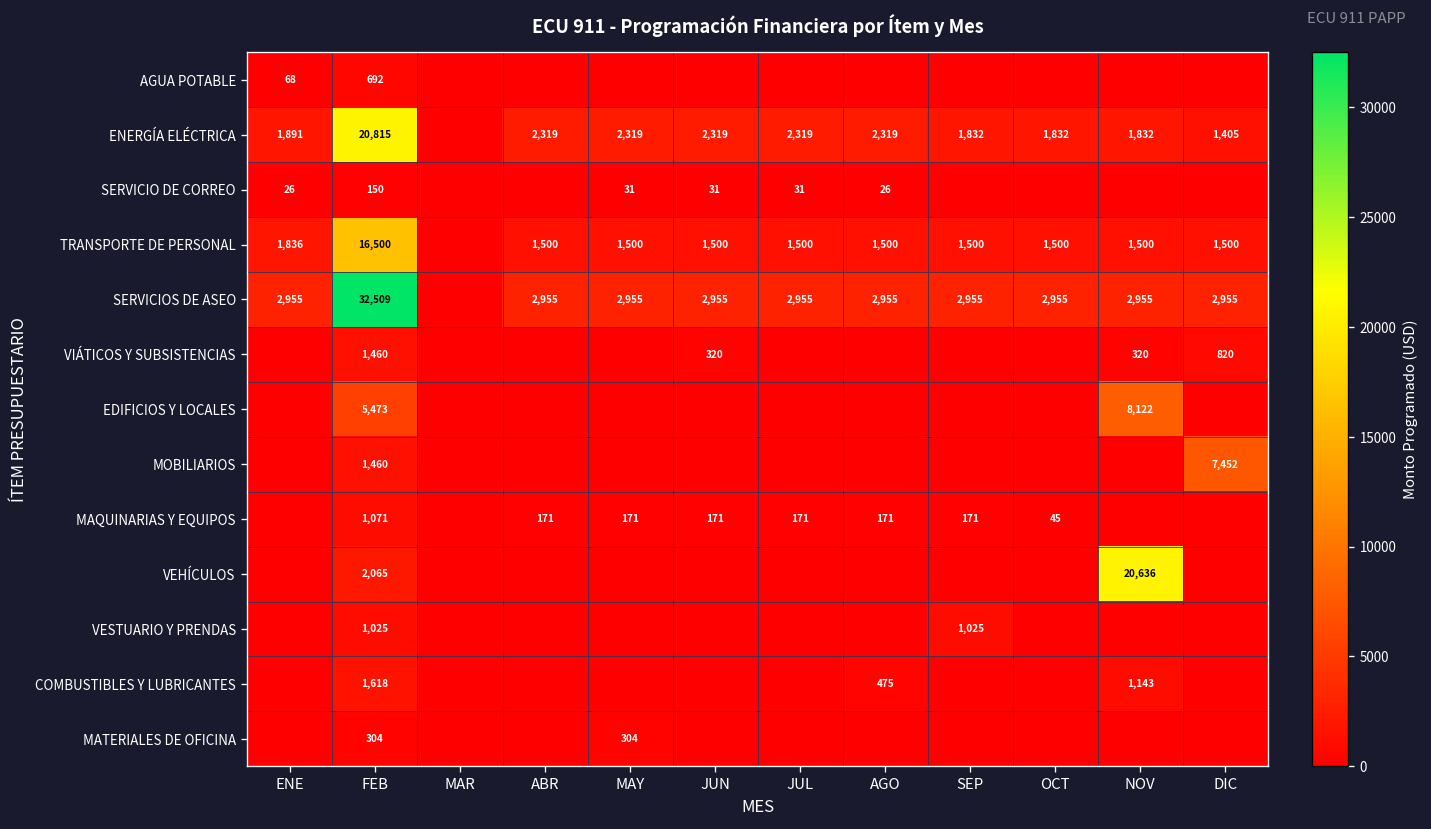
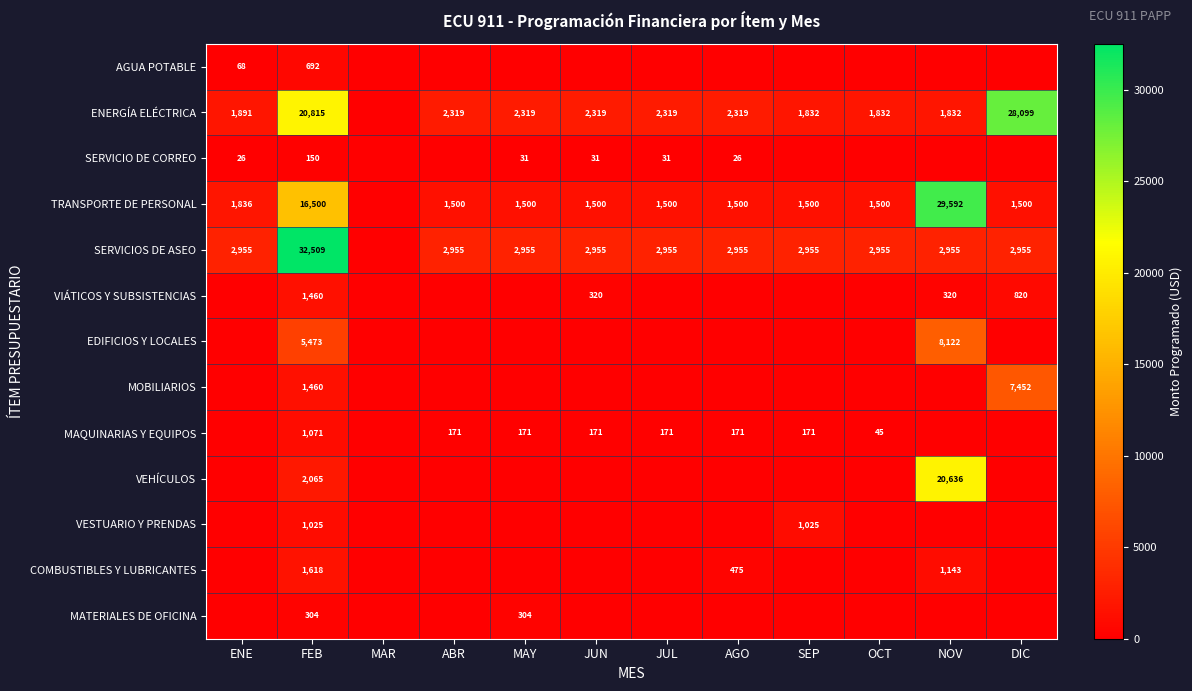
ENERGÍA ELÉCTRICA, DIC: 1,405 -> 28,099
TRANSPORTE DE PERSONAL, NOV: 1,500 -> 29,592
